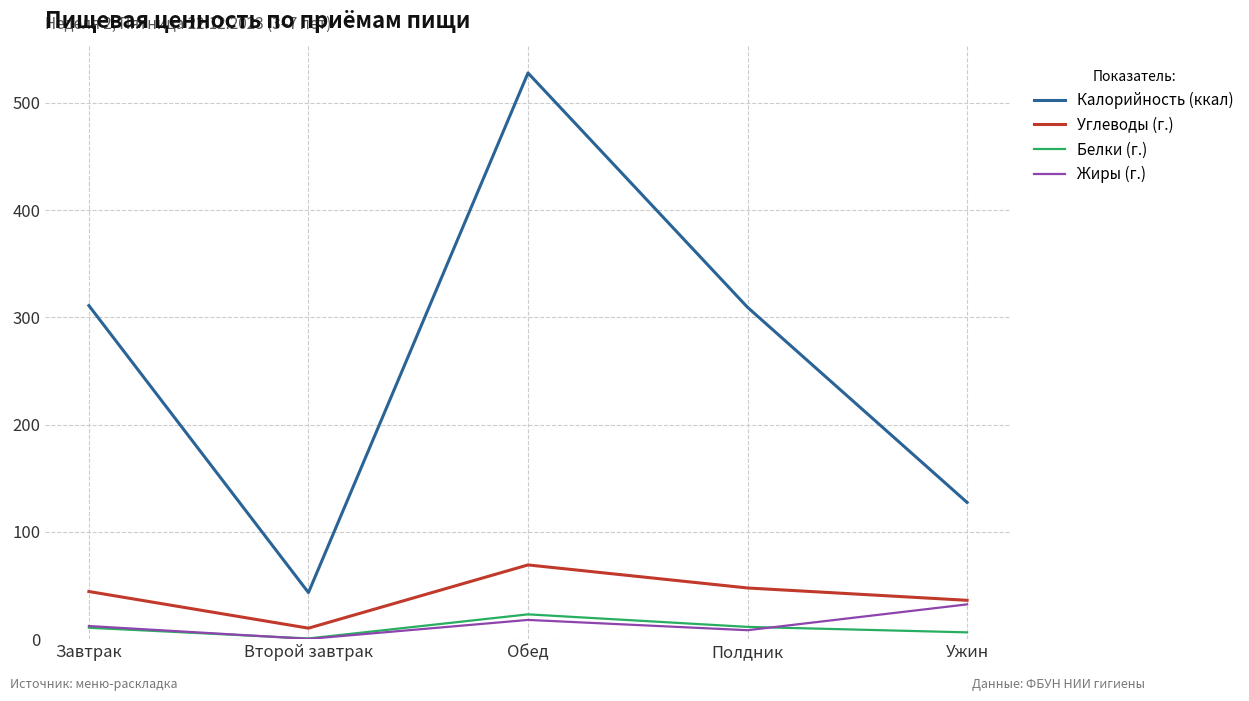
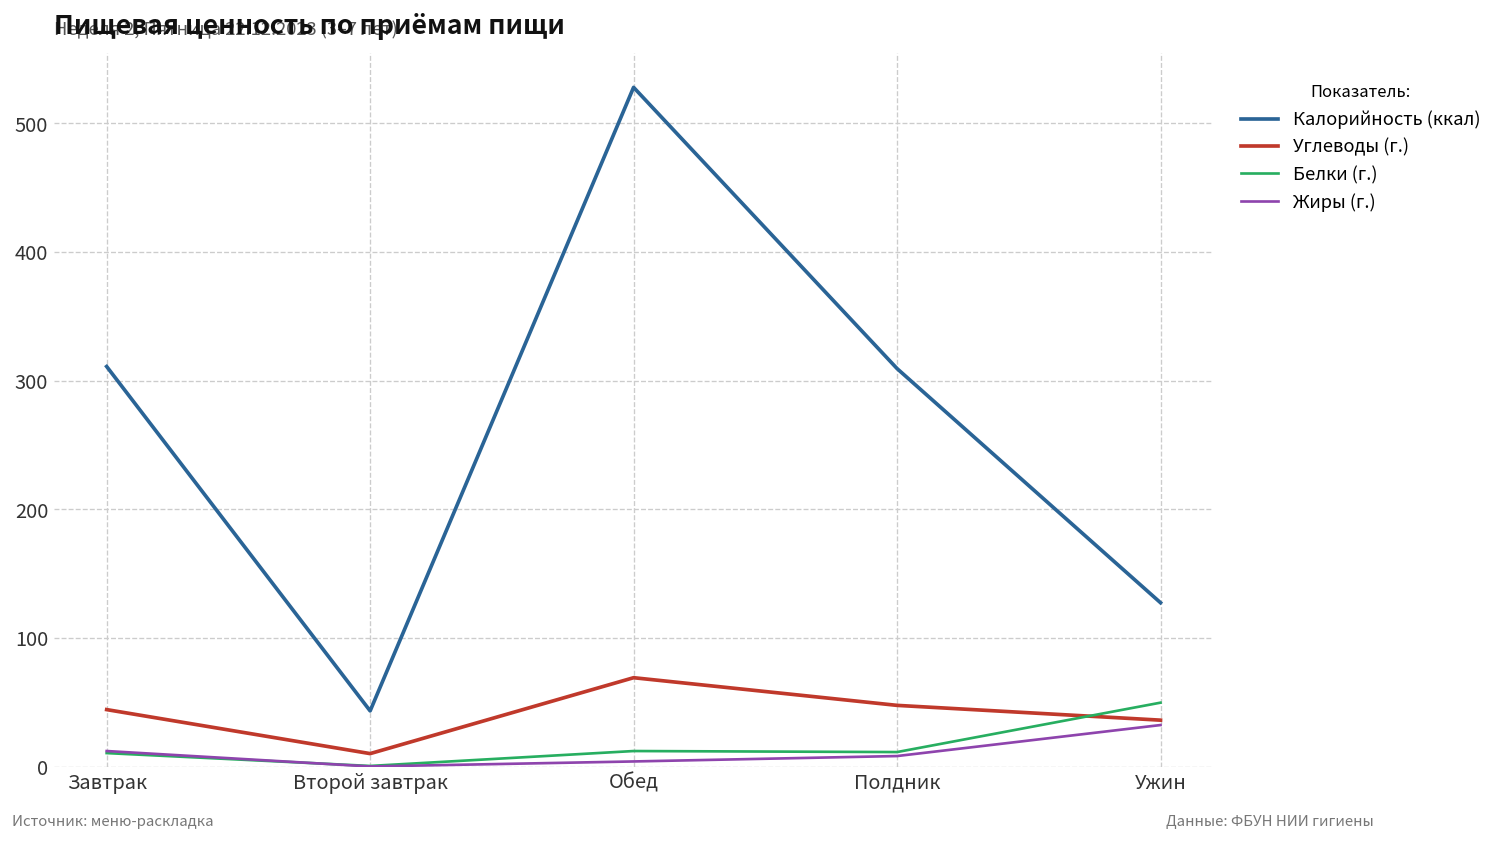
Белки (г.), Обед: 23 -> 12
Жиры (г.), Обед: 18 -> 4
Белки (г.), Ужин: 6 -> 50
